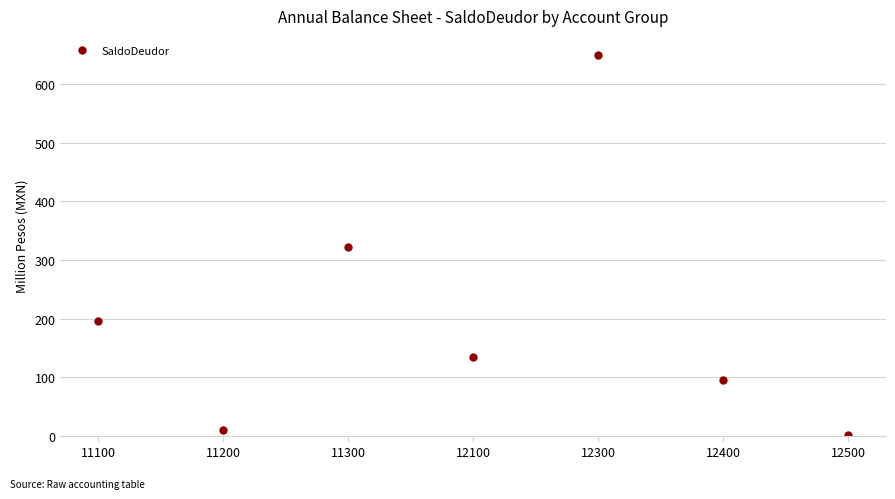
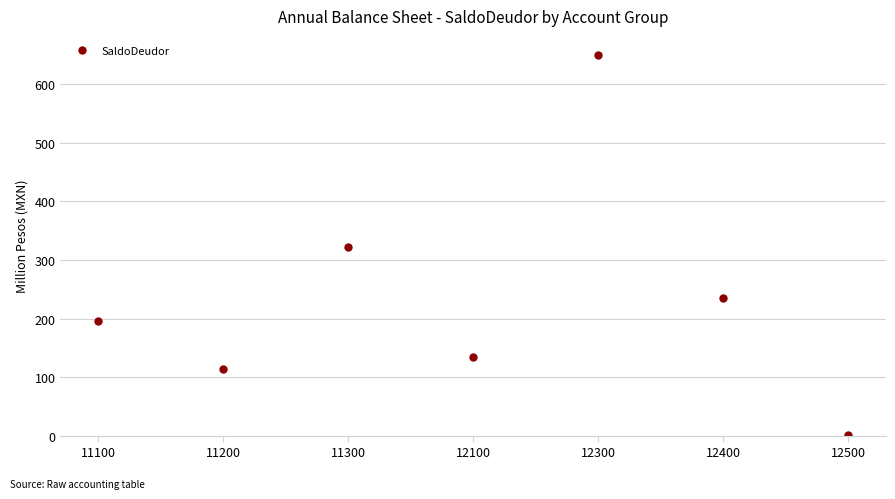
11200: 10 -> 110
12400: 100 -> 240
